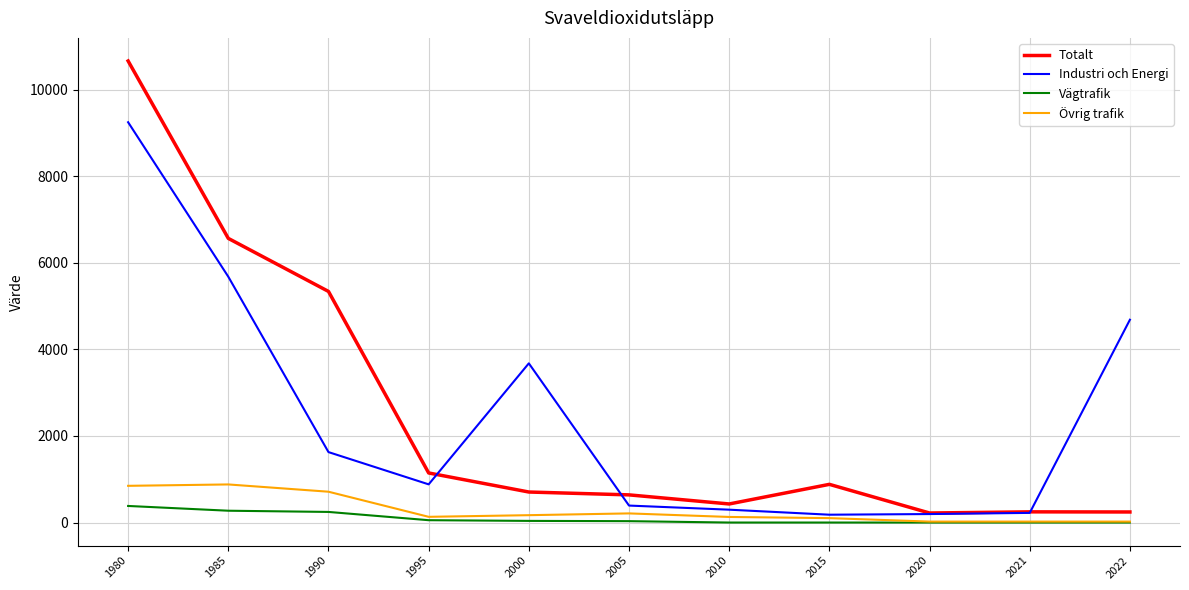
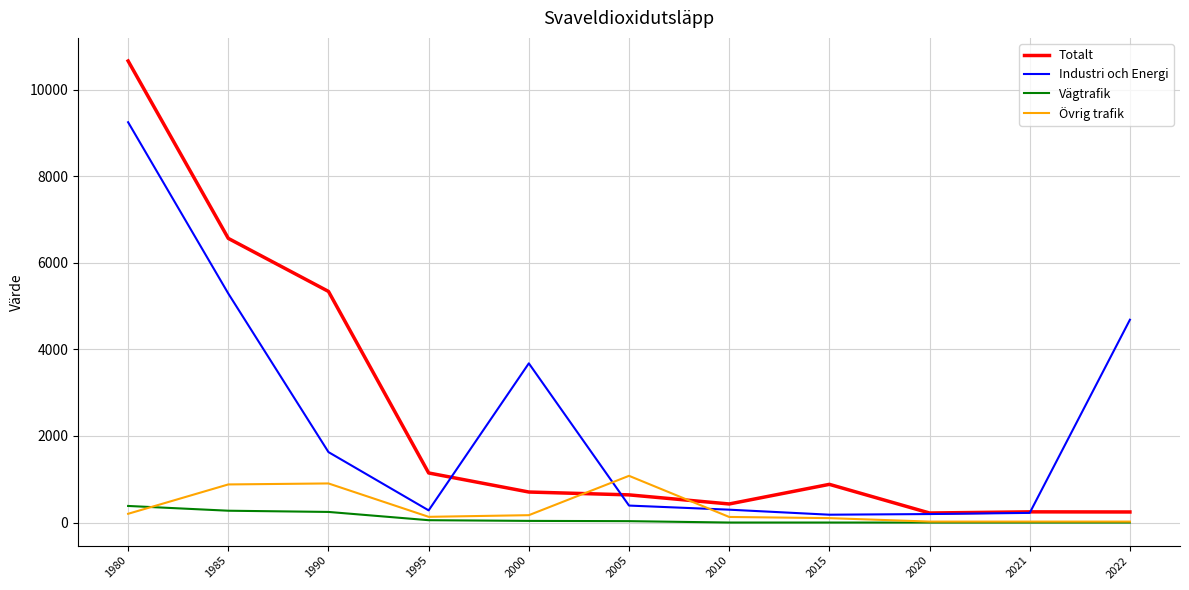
Övrig trafik, 1980: 800 -> 200
Industri och Energi, 1985: 5700 -> 5300
Övrig trafik, 1990: 700 -> 900
Industri och Energi, 1995: 900 -> 300
Övrig trafik, 2005: 200 -> 1100
